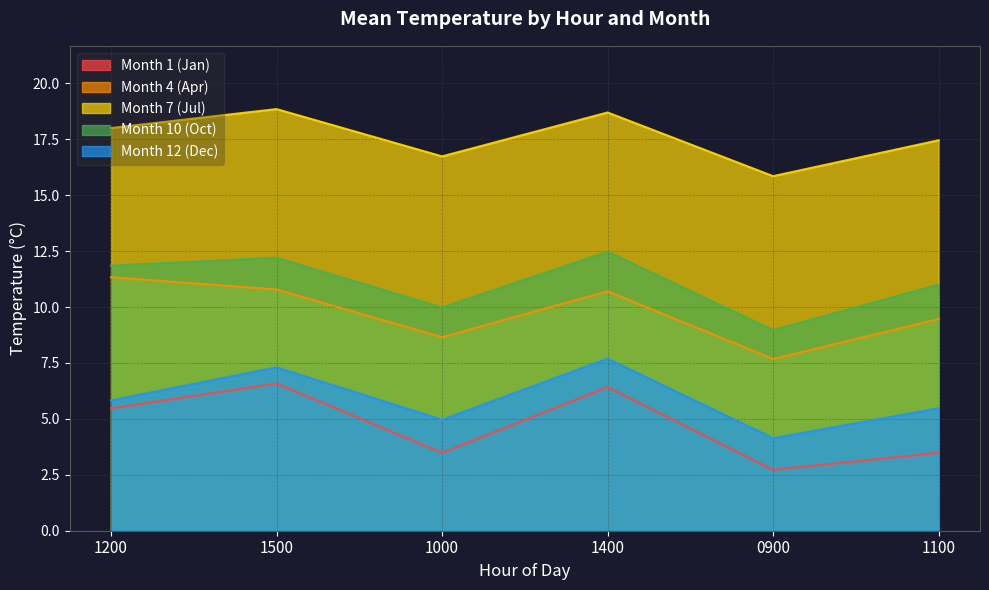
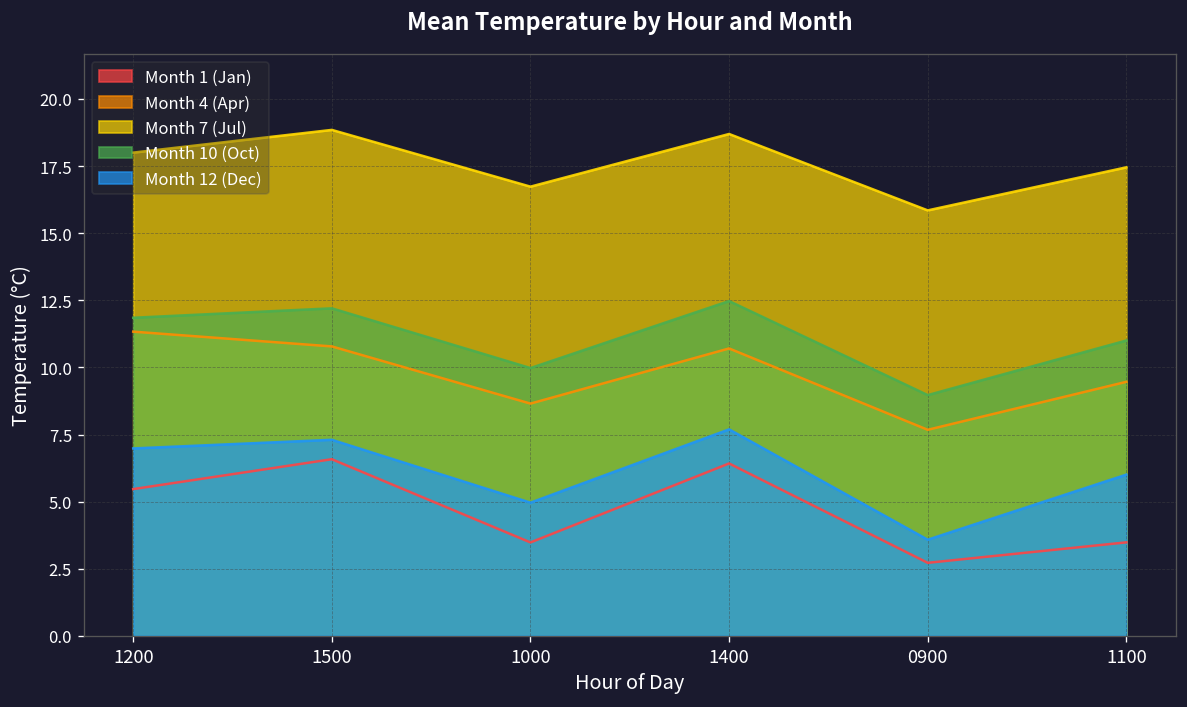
Month 12 (Dec), 1200: 5.8 -> 7.0
Month 12 (Dec), 0900: 4.1 -> 3.6
Month 12 (Dec), 1100: 5.5 -> 6.0
